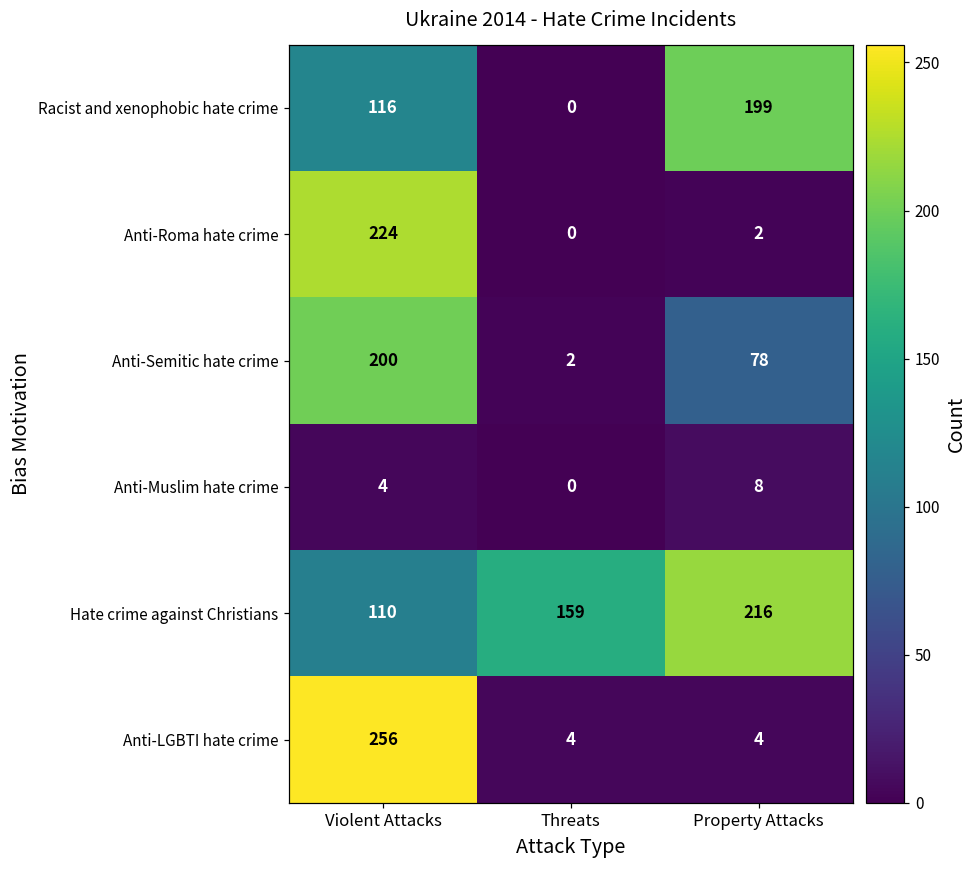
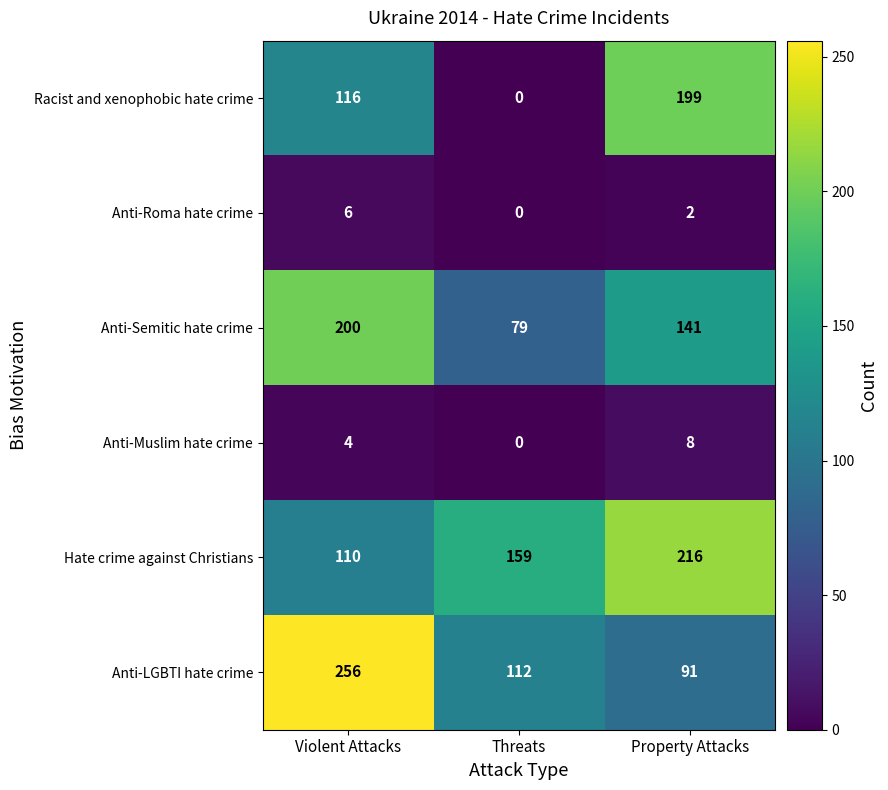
Anti-Roma hate crime, Violent Attacks: 224 -> 6
Anti-Semitic hate crime, Threats: 2 -> 79
Anti-Semitic hate crime, Property Attacks: 78 -> 141
Anti-LGBTI hate crime, Threats: 4 -> 112
Anti-LGBTI hate crime, Property Attacks: 4 -> 91
